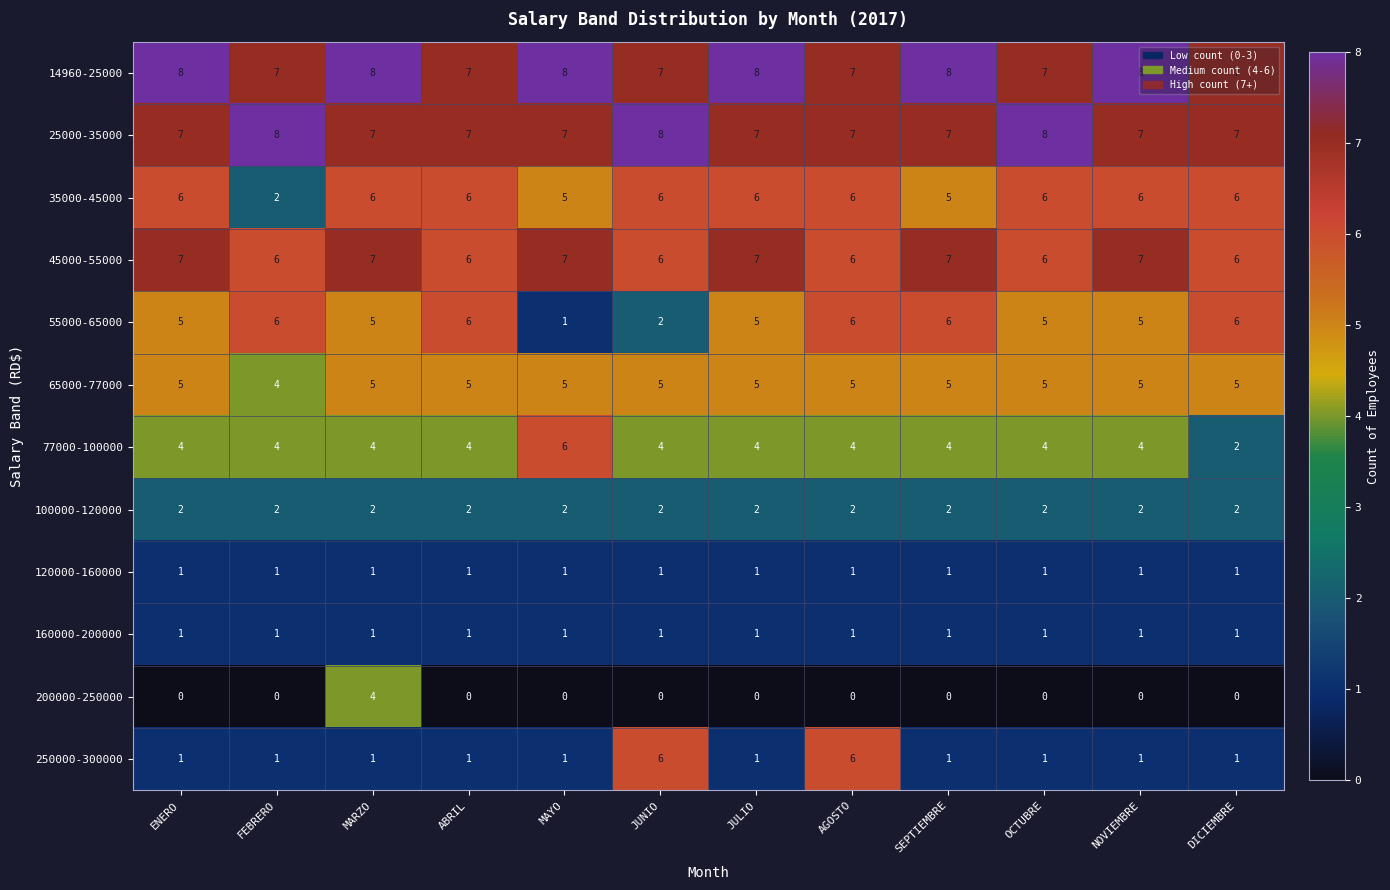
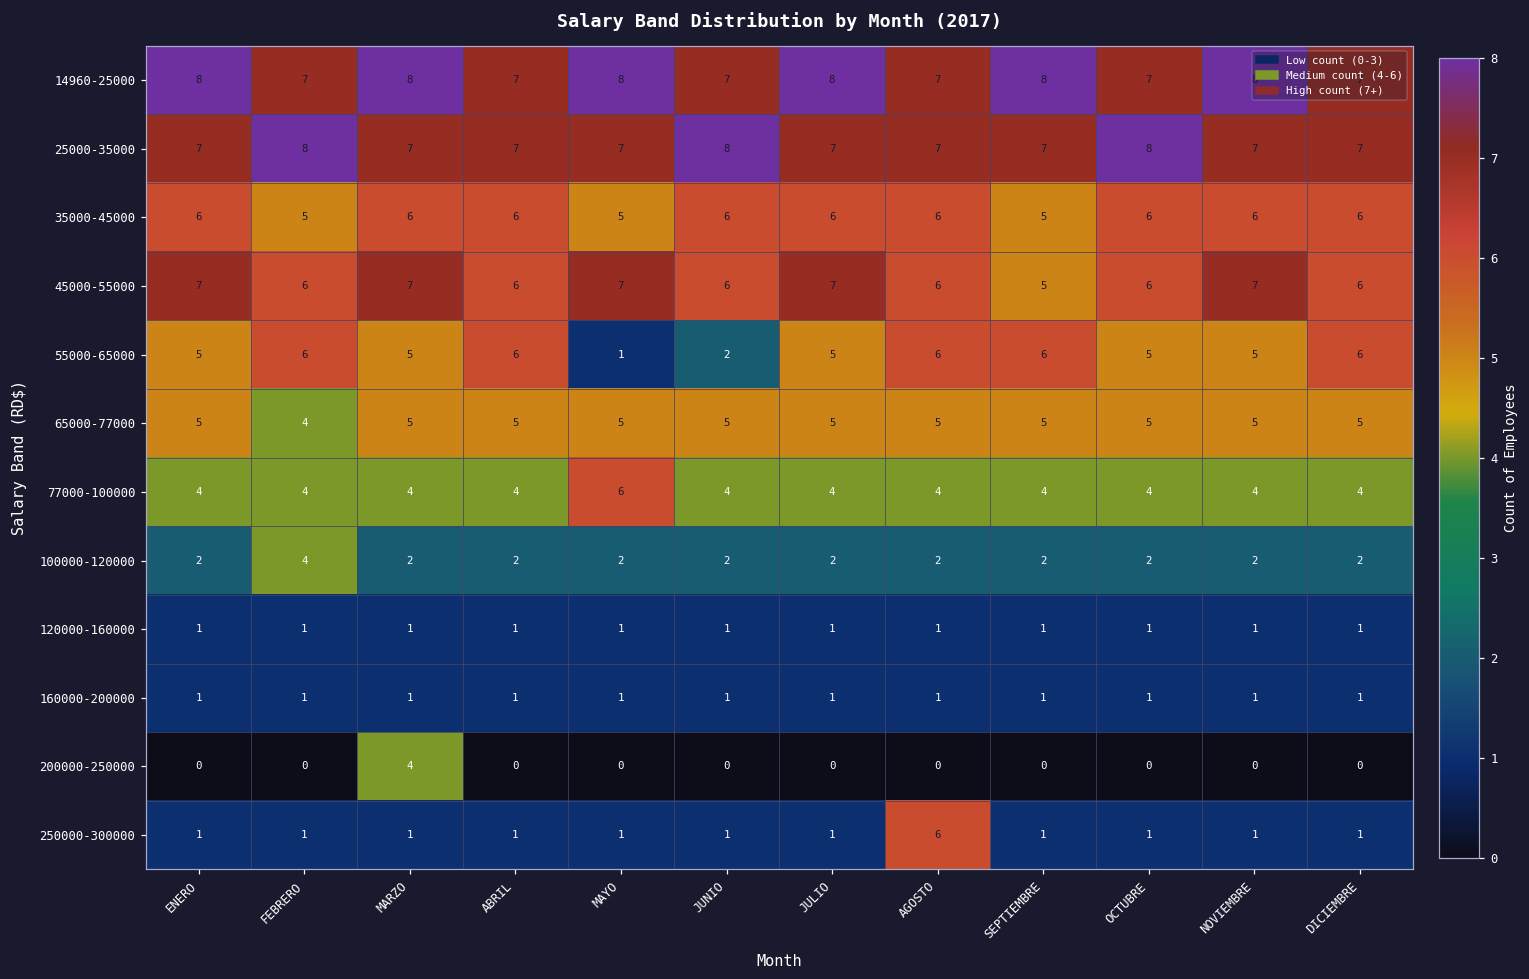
35000-45000, FEBRERO: 2 -> 5
45000-55000, SEPTIEMBRE: 7 -> 5
77000-100000, DICIEMBRE: 2 -> 4
100000-120000, FEBRERO: 2 -> 4
250000-300000, JUNIO: 6 -> 1
